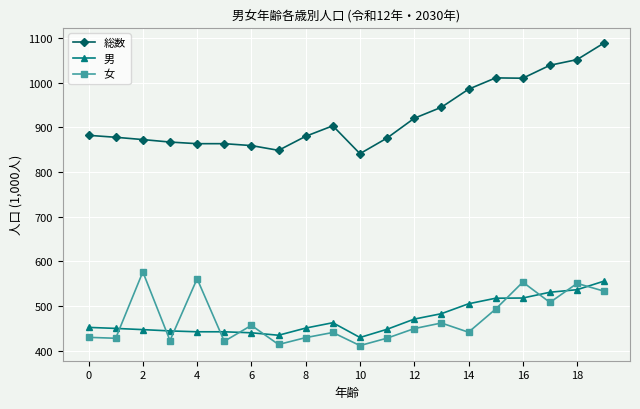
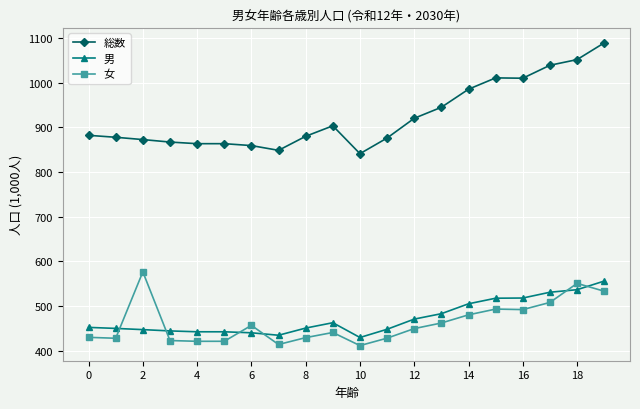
女, 4: 560 -> 420
女, 14: 440 -> 480
女, 16: 550 -> 490
